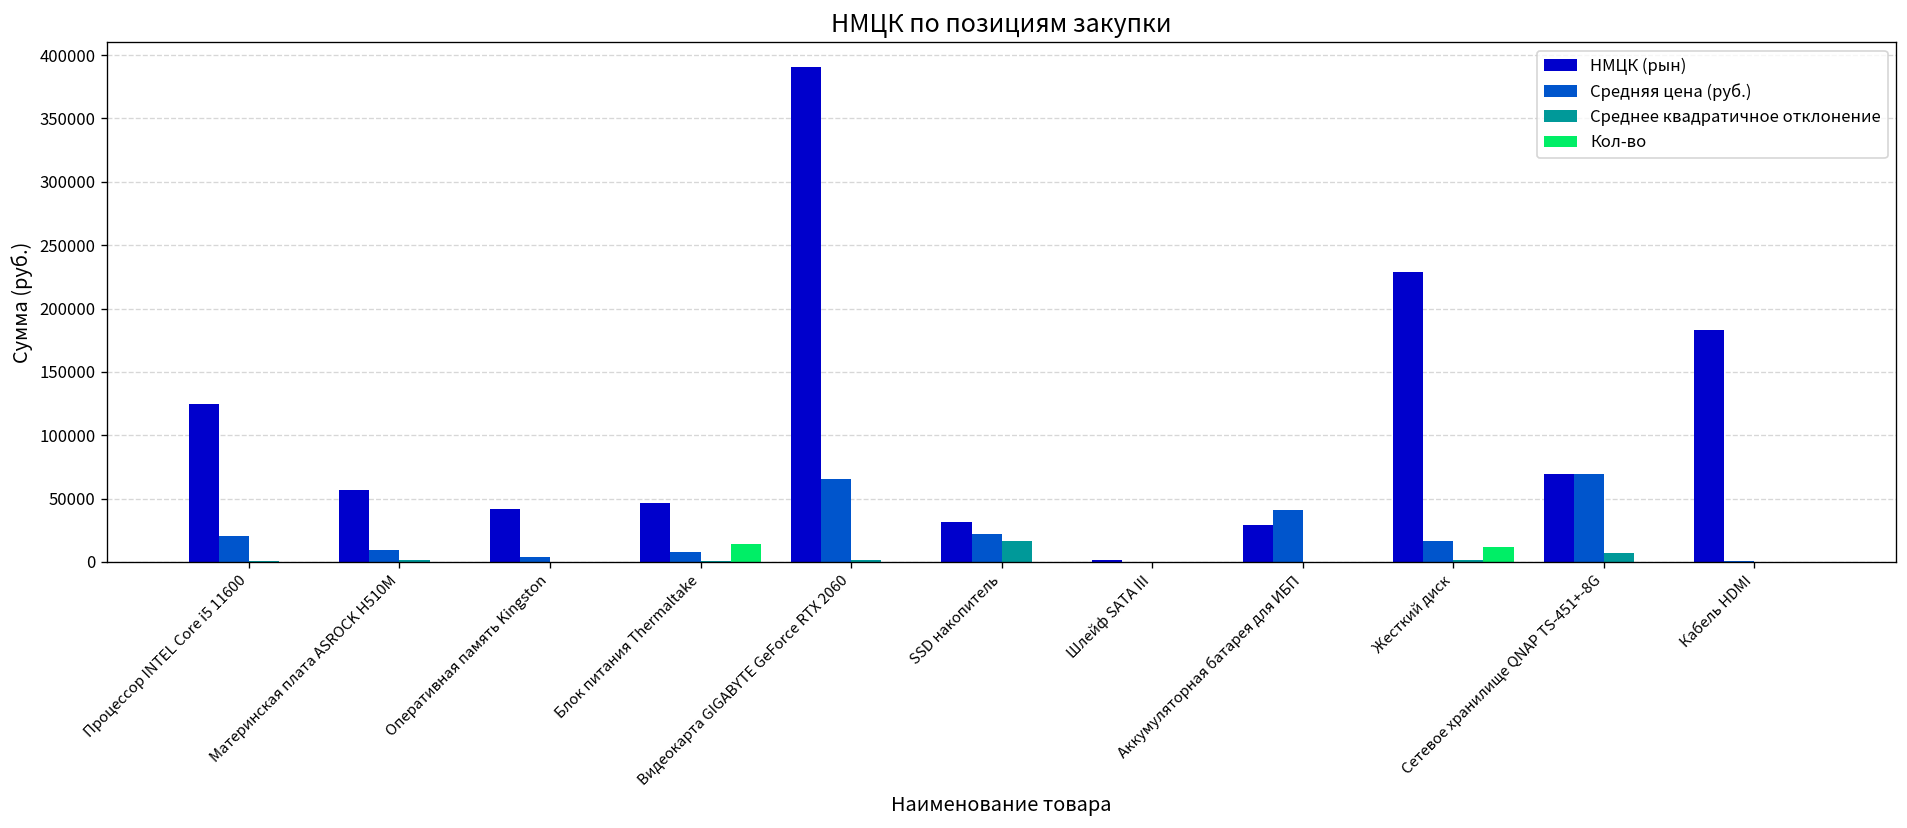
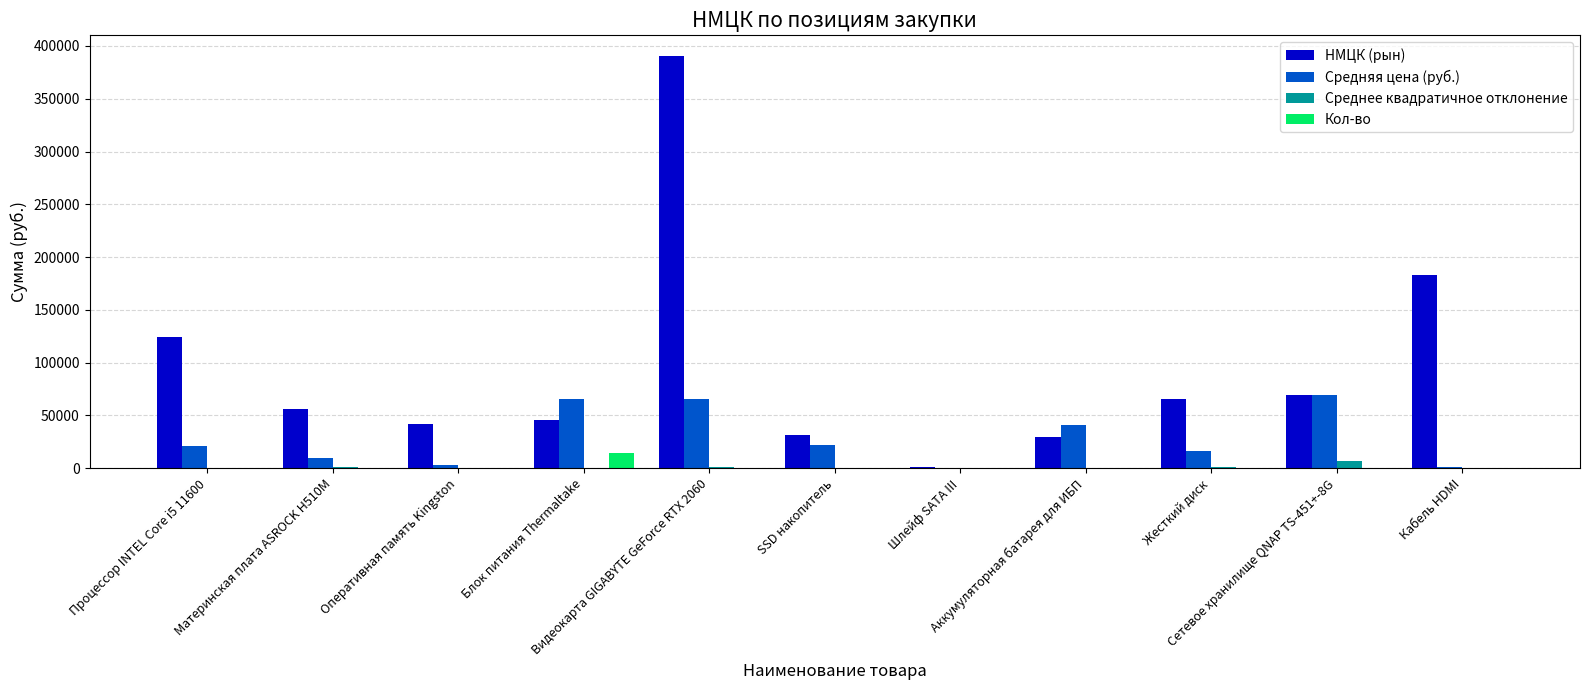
Средняя цена (руб.), Блок питания Thermaltake: 8000 -> 65000
Среднее квадратичное отклонение, SSD накопитель: 17000 -> 0
НМЦК (рын), Жесткий диск: 229000 -> 65000
Кол-во, Жесткий диск: 11000 -> 0
